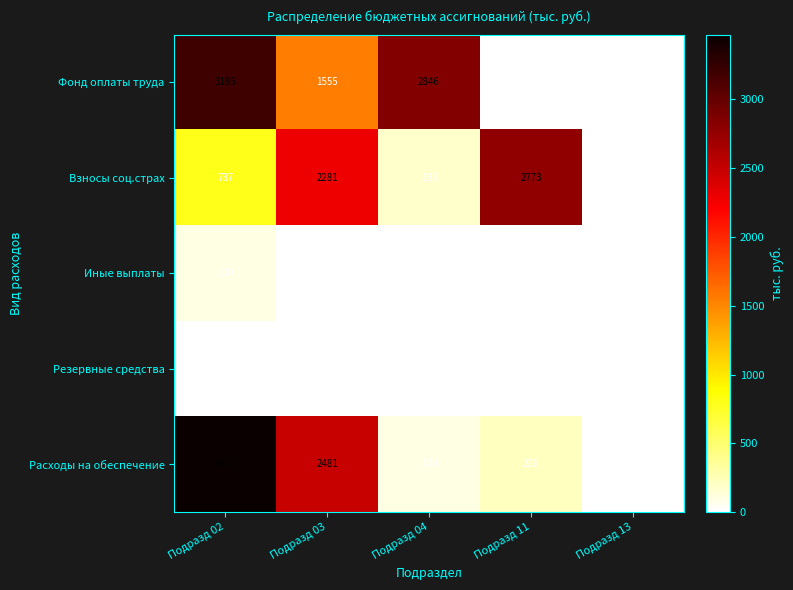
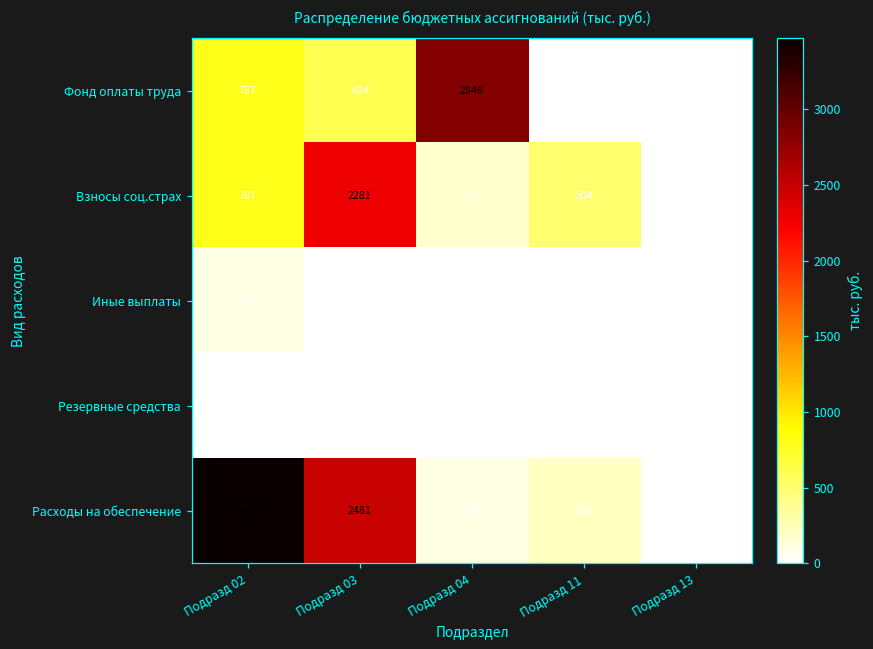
Фонд оплаты труда, Подразд 02: 3195 -> 787
Фонд оплаты труда, Подразд 03: 1555 -> 604
Взносы соц.страх, Подразд 11: 2773 -> 504
